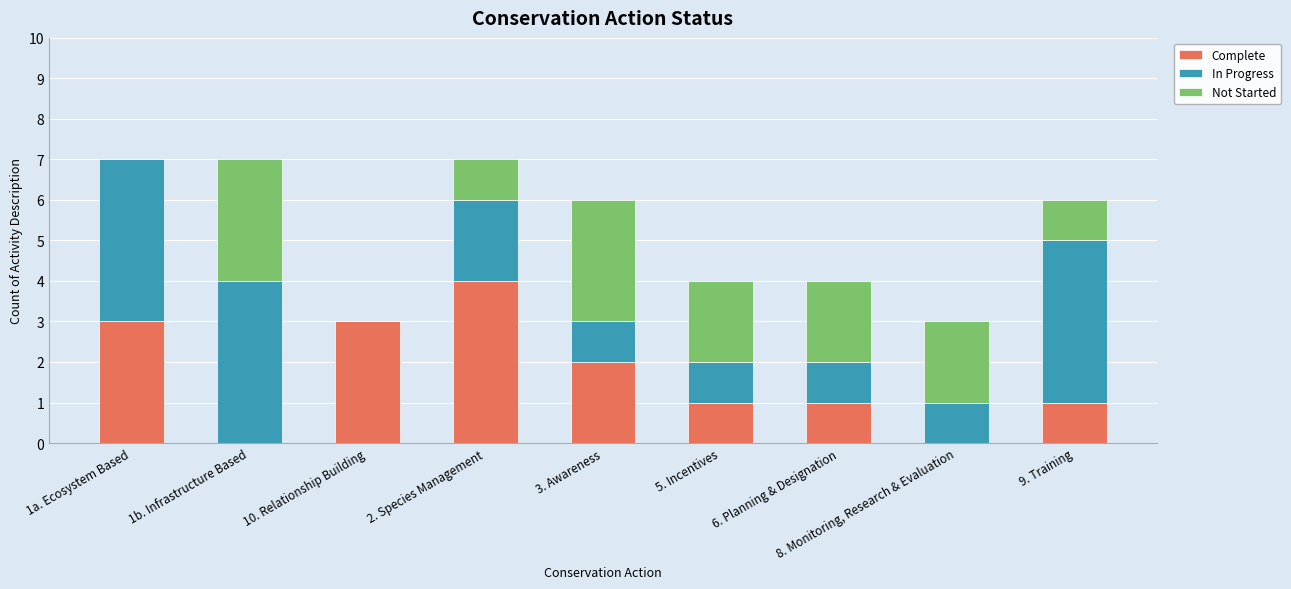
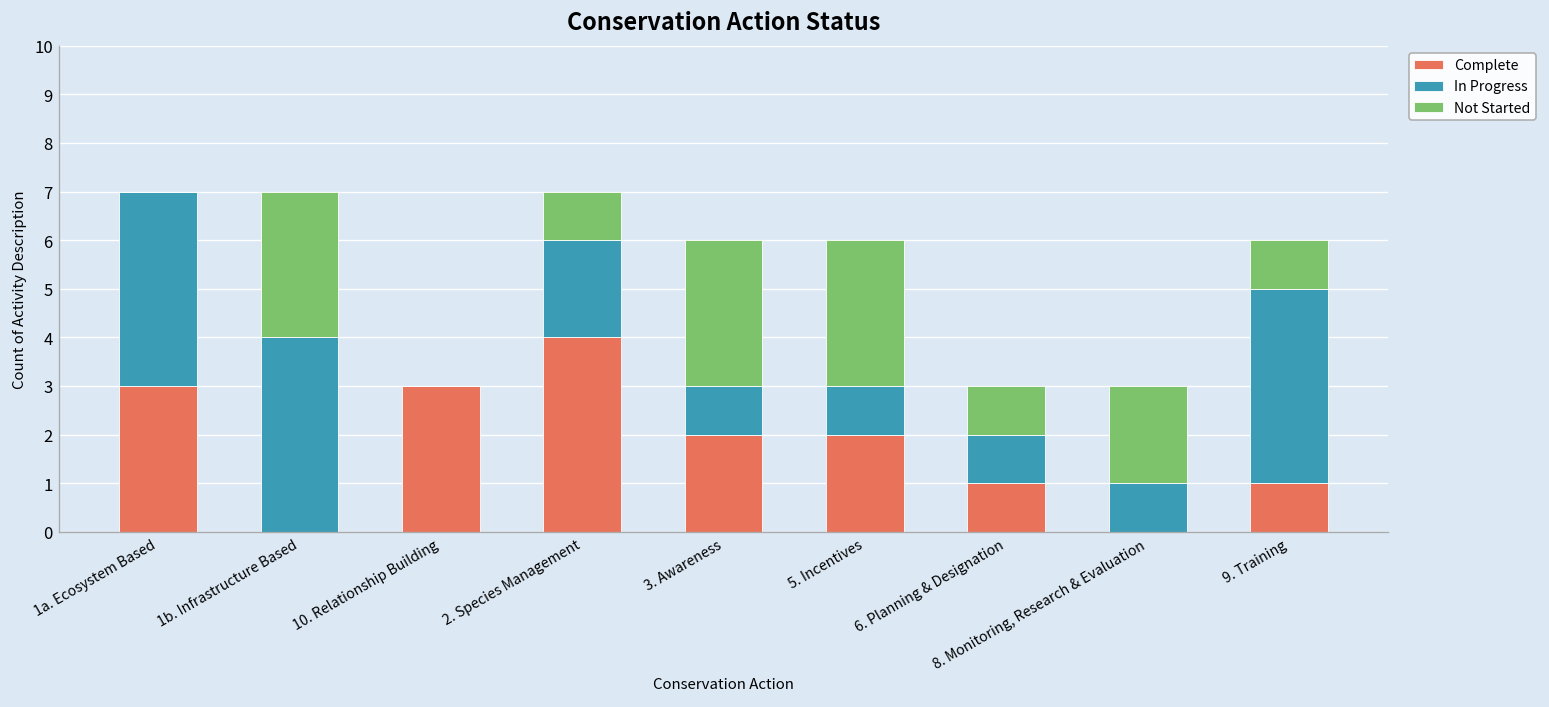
Complete, 5. Incentives: 1 -> 2
Not Started, 5. Incentives: 2 -> 3
Not Started, 6. Planning & Designation: 2 -> 1
